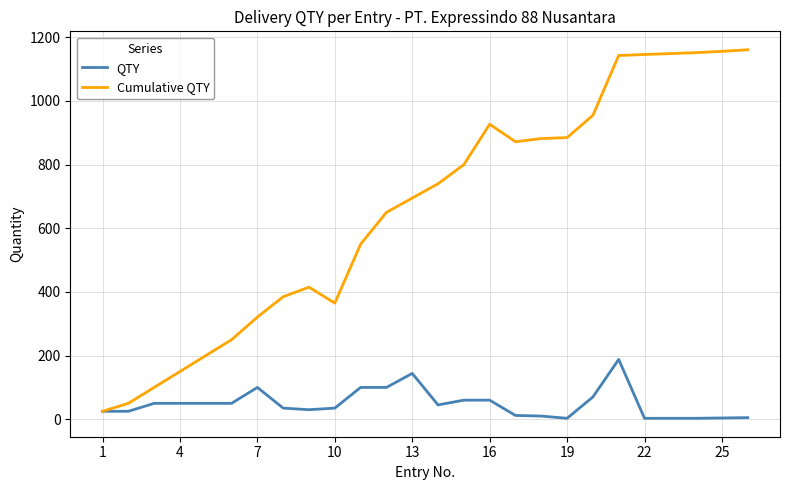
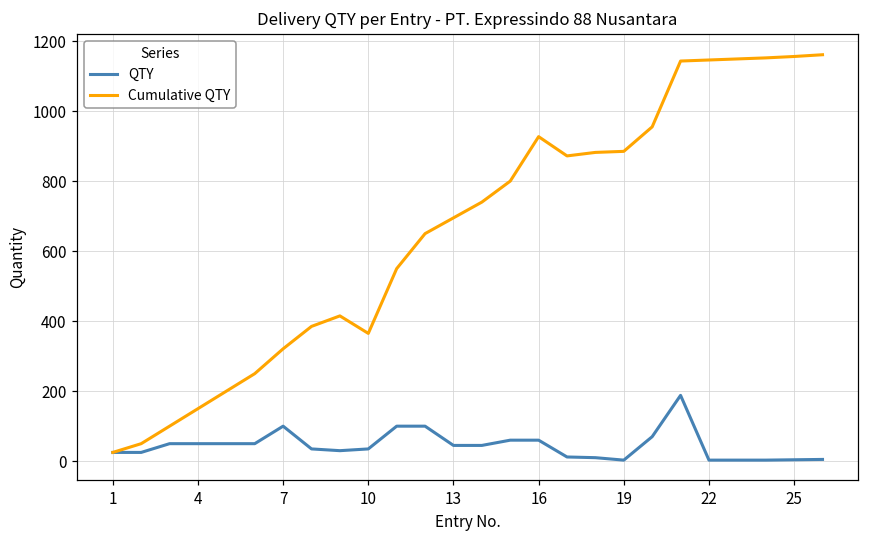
QTY, 13: 140 -> 50
